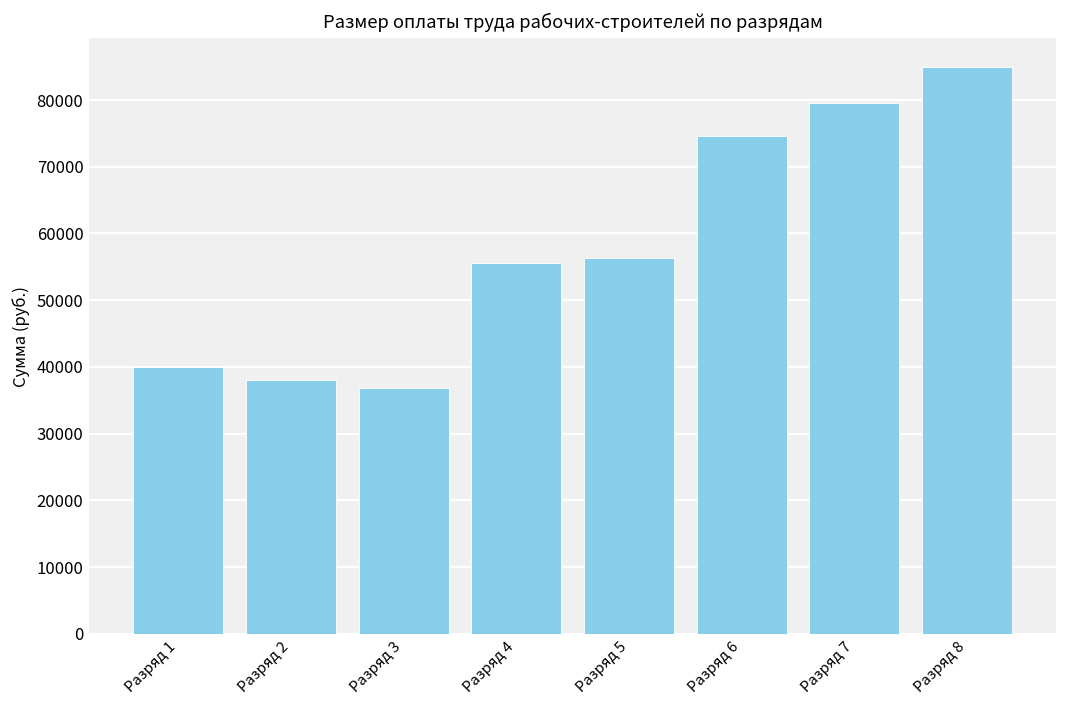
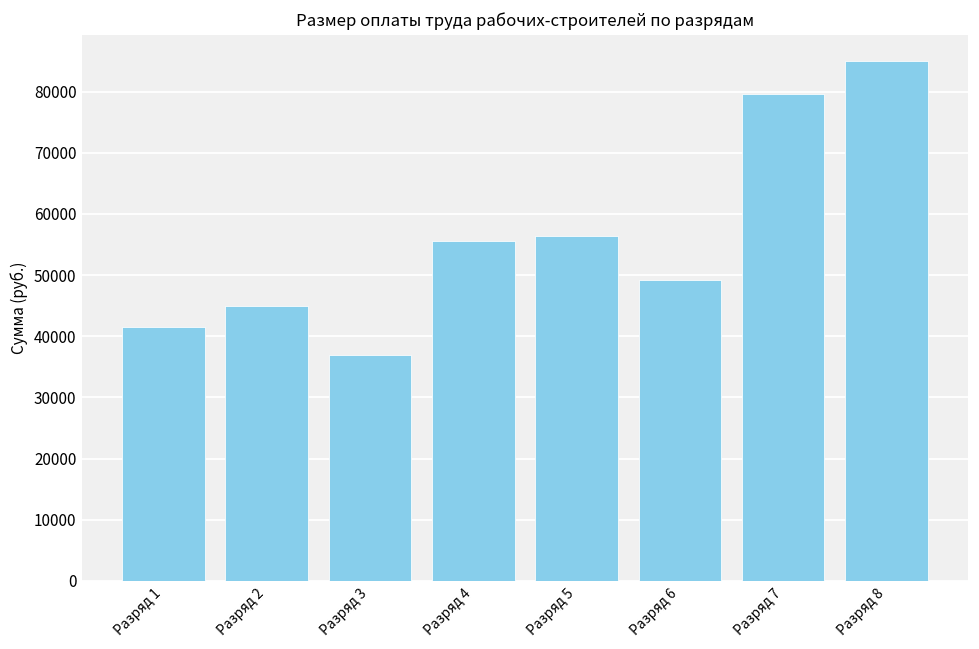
Разряд 1: 40000 -> 41000
Разряд 2: 38000 -> 45000
Разряд 6: 75000 -> 49000
